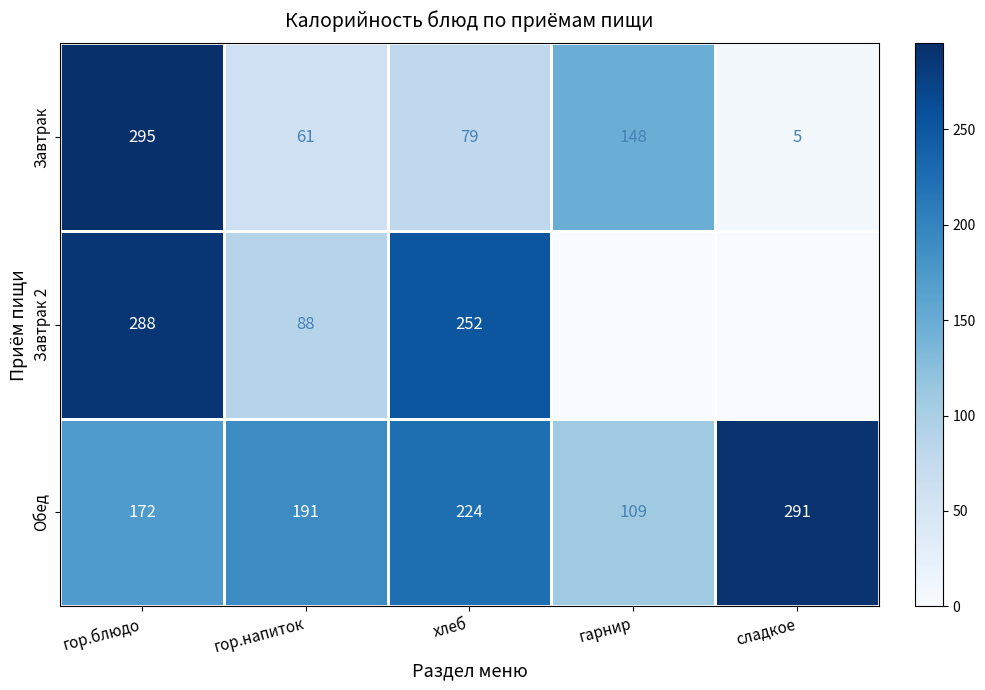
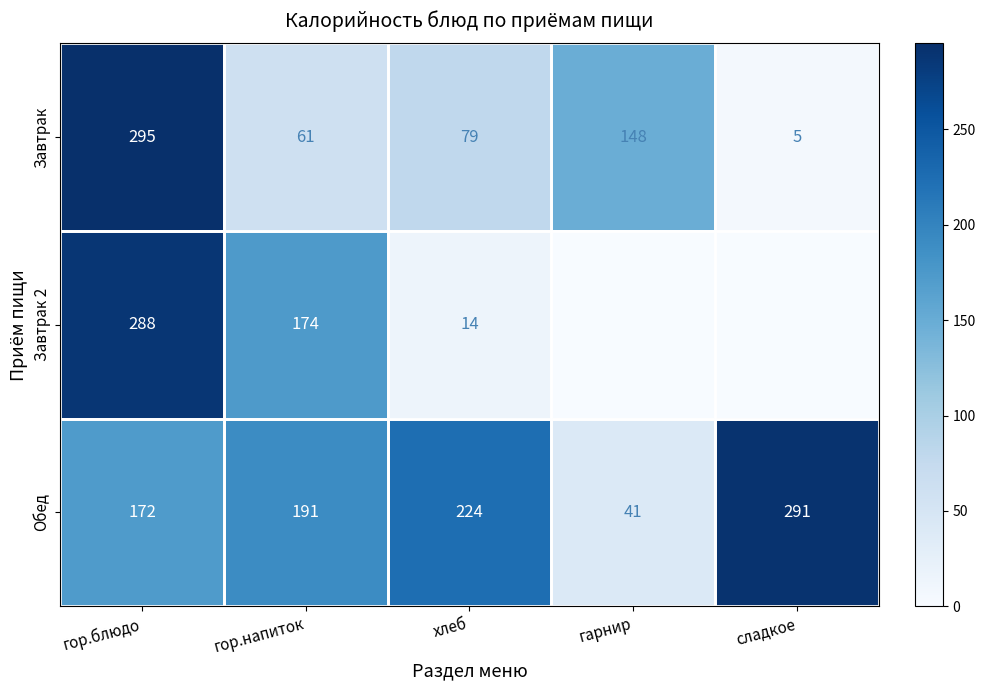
Завтрак 2, гор.напиток: 88 -> 174
Завтрак 2, хлеб: 252 -> 14
Обед, гарнир: 109 -> 41
